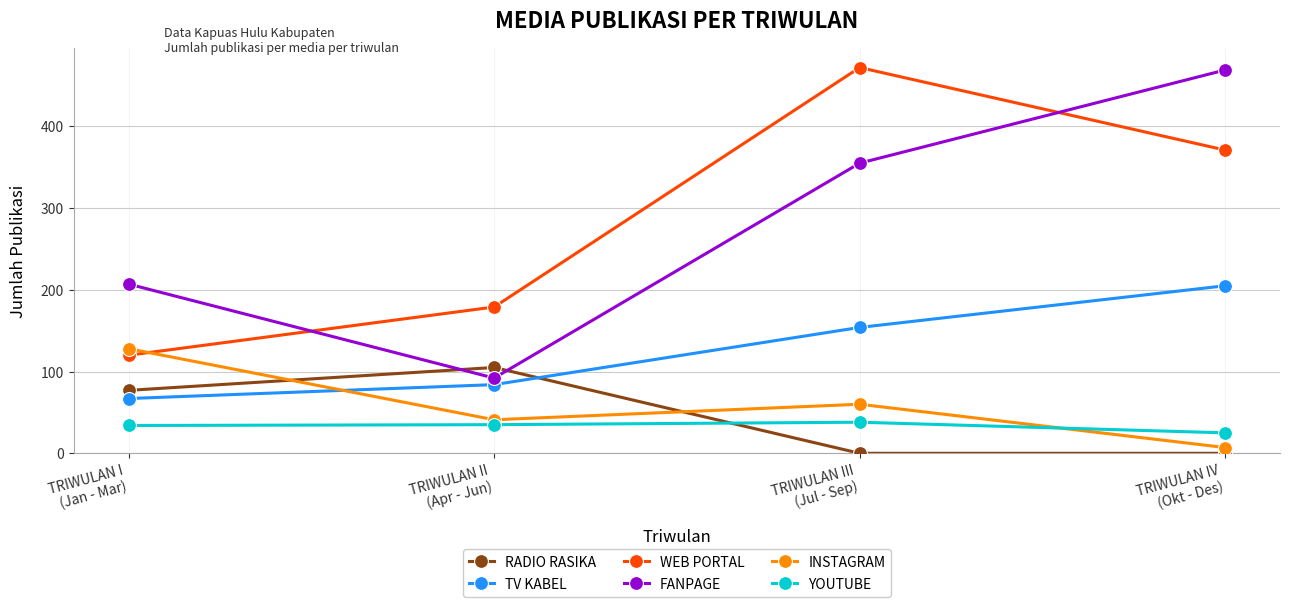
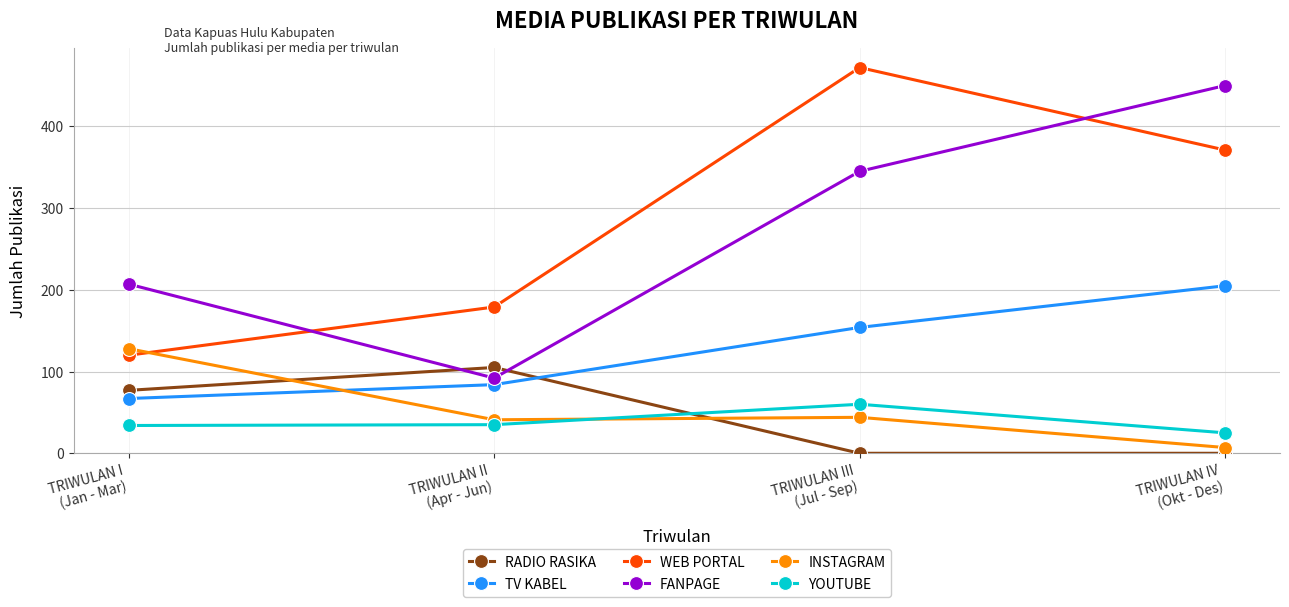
FANPAGE, TRIWULAN III (Jul - Sep): 360 -> 350
INSTAGRAM, TRIWULAN III (Jul - Sep): 60 -> 40
YOUTUBE, TRIWULAN III (Jul - Sep): 40 -> 60
FANPAGE, TRIWULAN IV (Okt - Des): 470 -> 450
